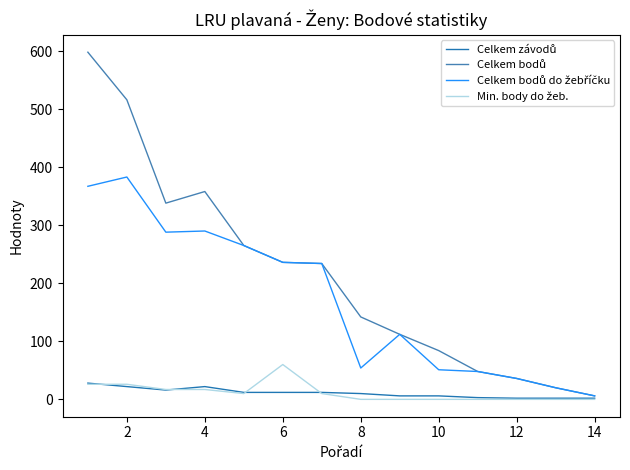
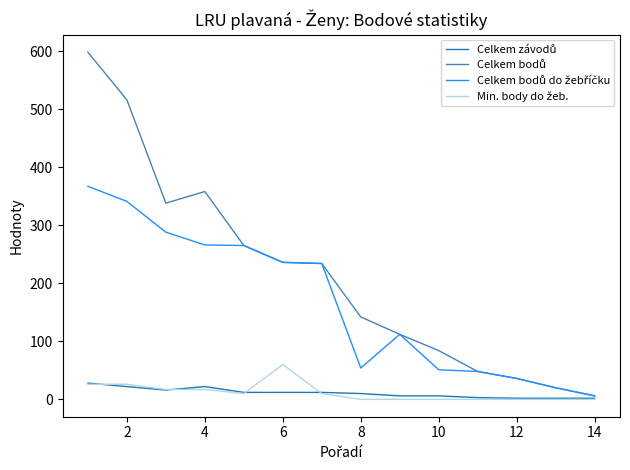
Celkem bodů do žebříčku, 2: 380 -> 340
Celkem bodů do žebříčku, 4: 290 -> 270
